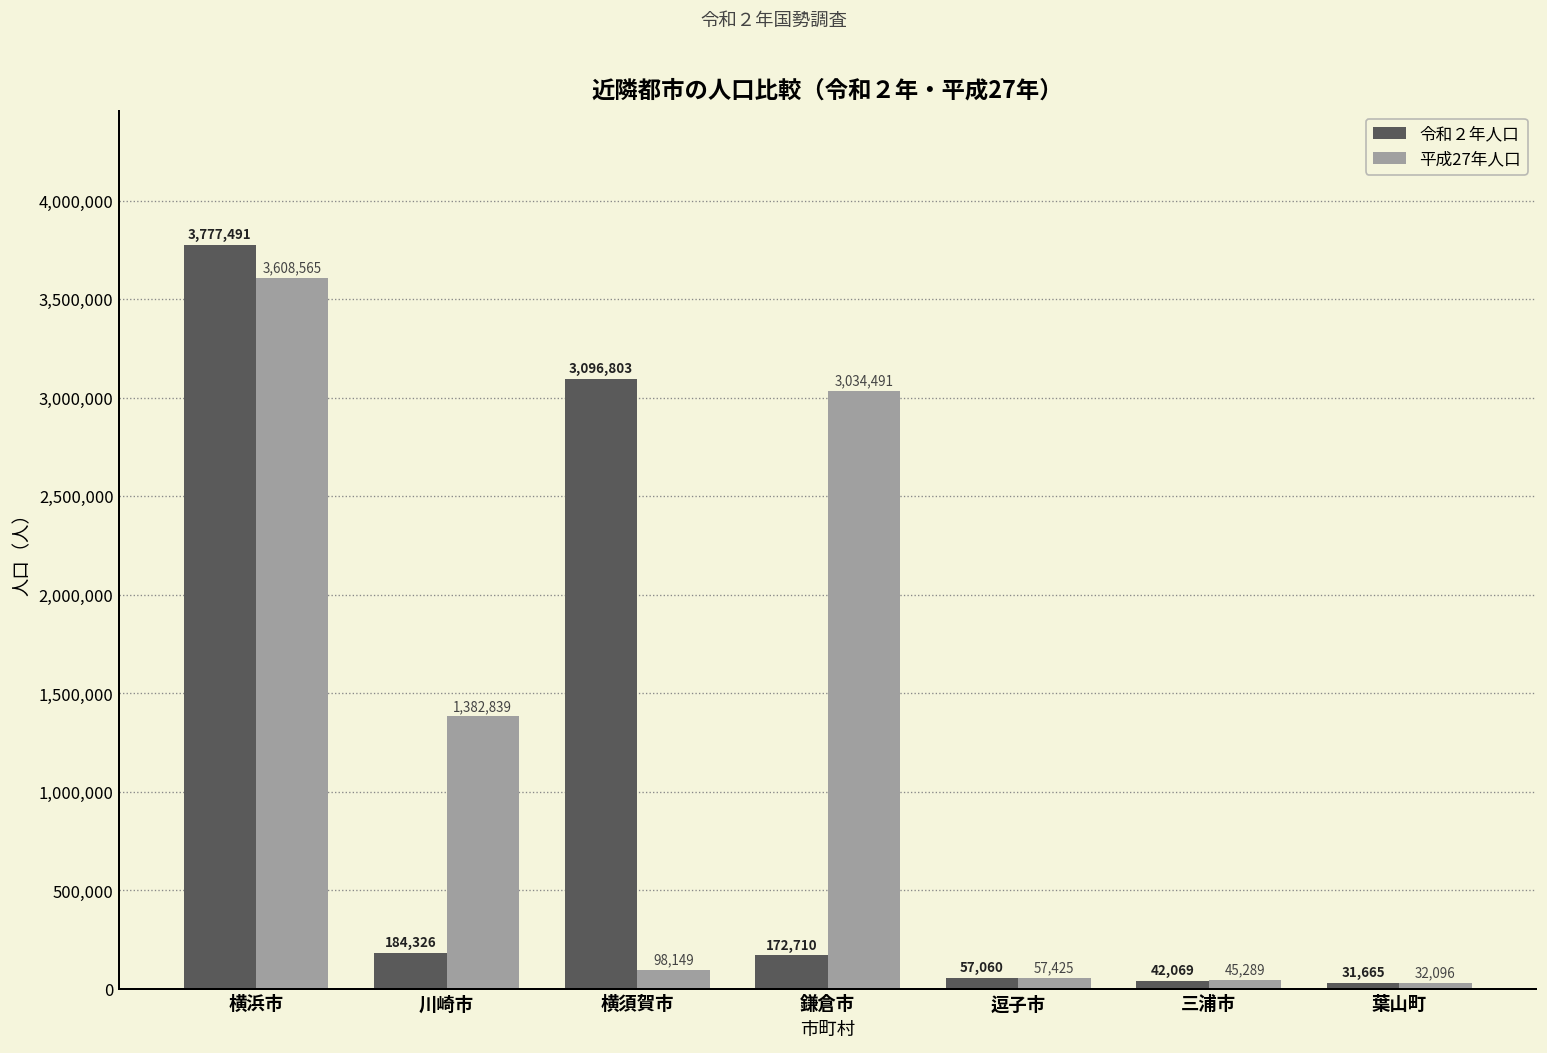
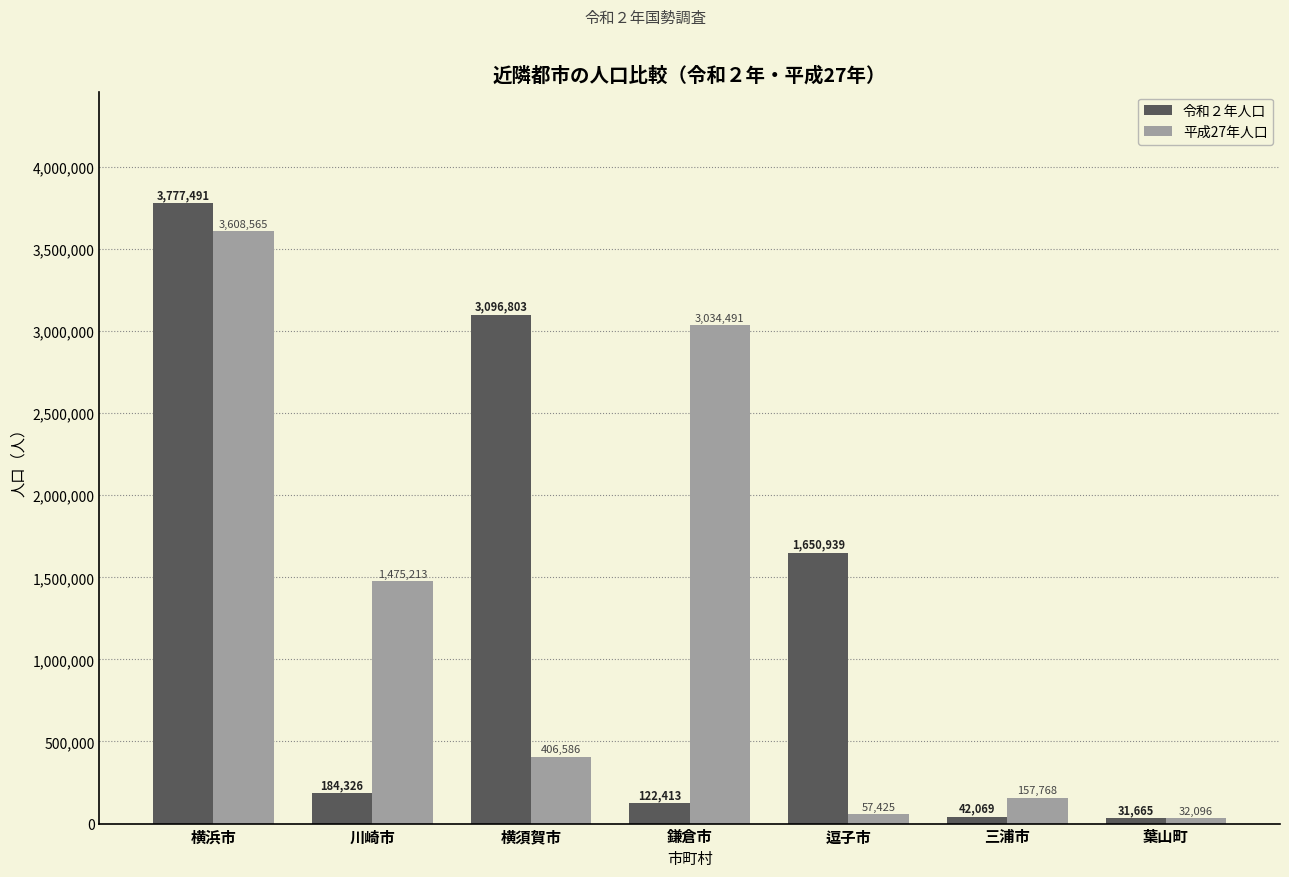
平成27年人口, 川崎市: 1,382,839 -> 1,475,213
平成27年人口, 横須賀市: 98,149 -> 406,586
令和２年人口, 鎌倉市: 172,710 -> 122,413
令和２年人口, 逗子市: 57,060 -> 1,650,939
平成27年人口, 三浦市: 45,289 -> 157,768
